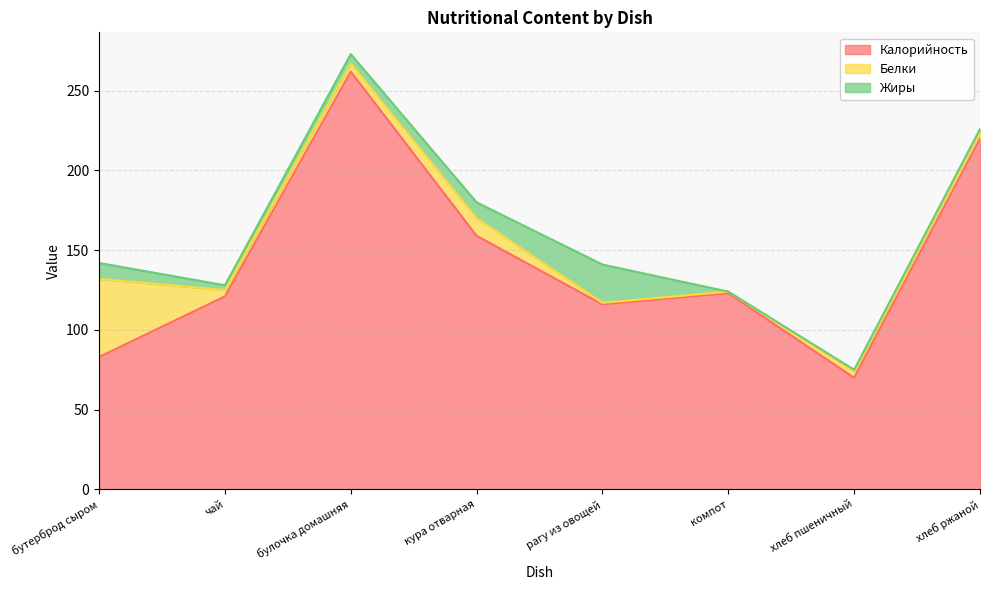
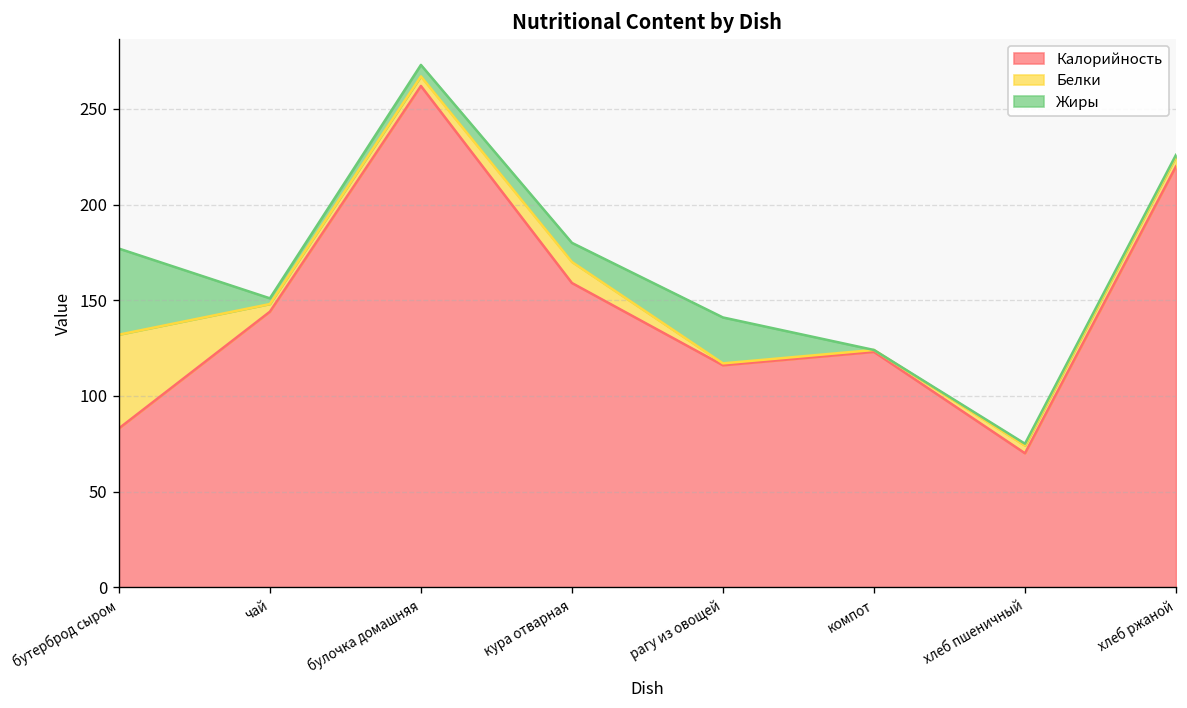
Жиры, бутерброд сыром: 10 -> 45
Калорийность, чай: 121 -> 144
